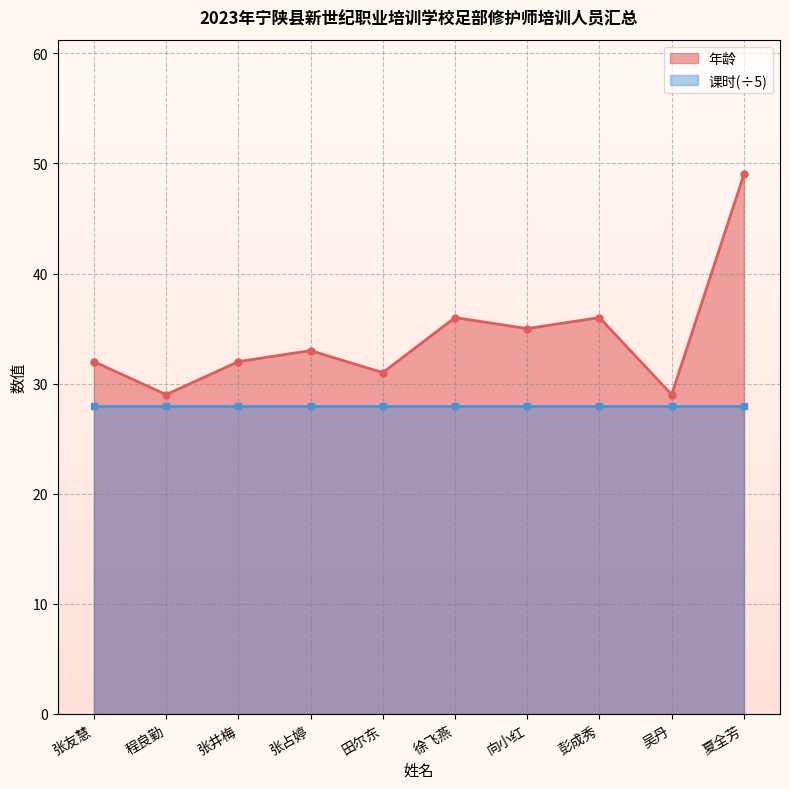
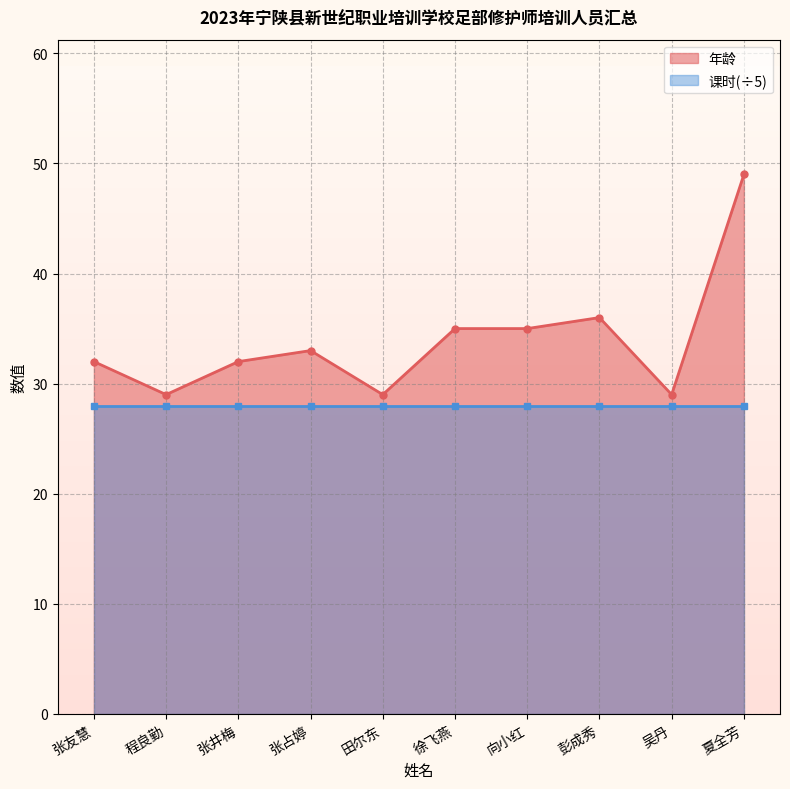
年龄, 田尔东: 31 -> 29
年龄, 徐飞燕: 36 -> 35
